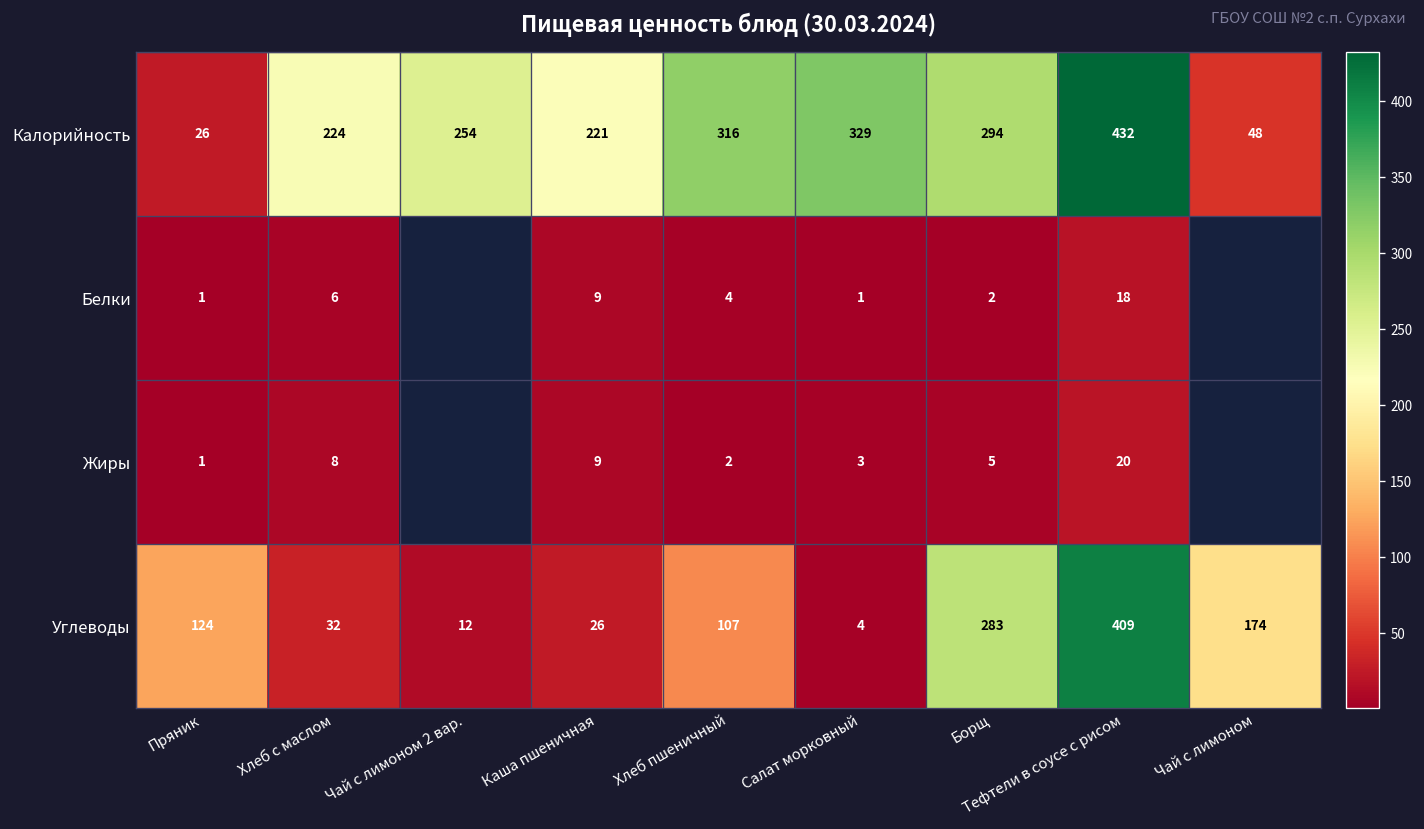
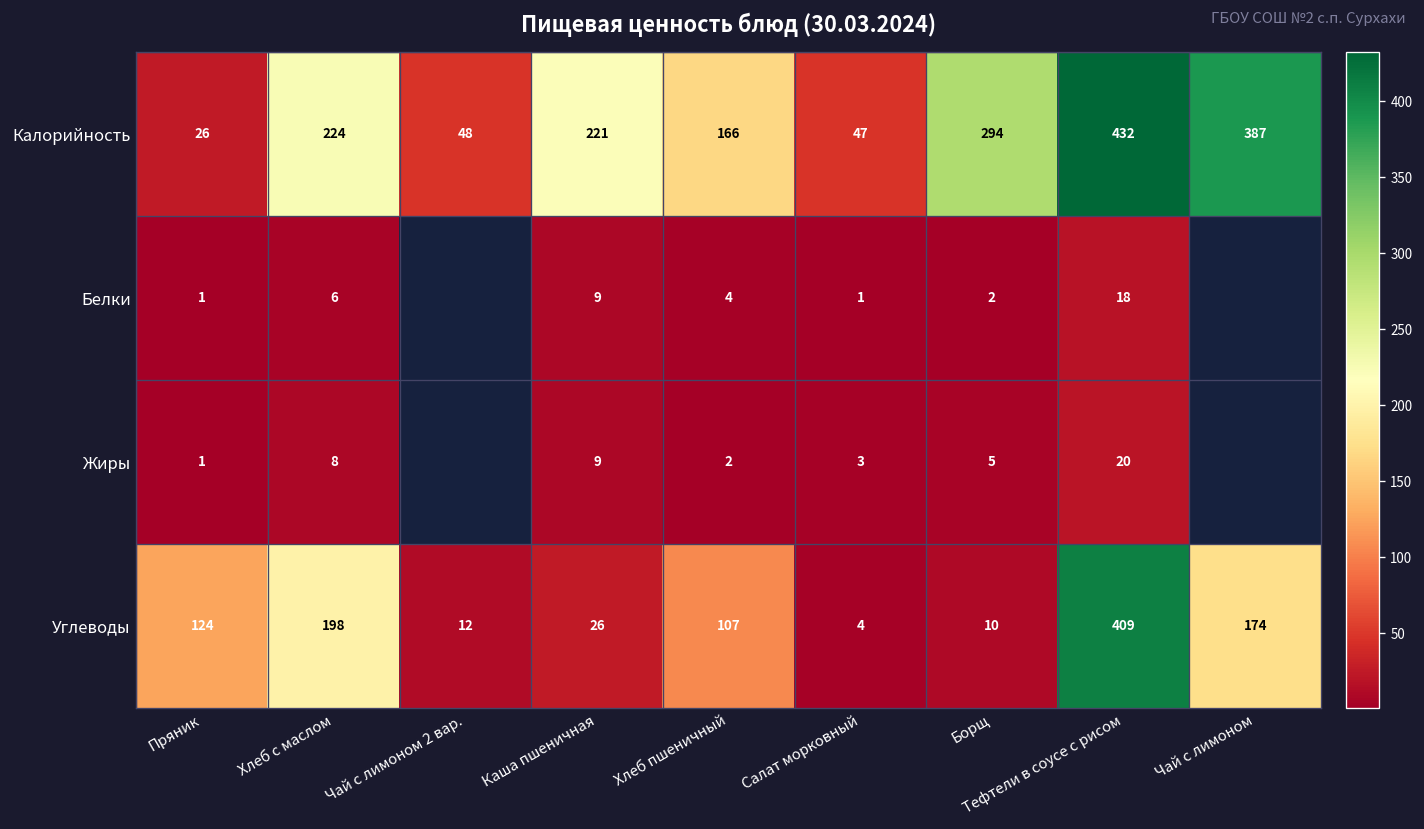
Калорийность, Чай с лимоном 2 вар.: 254 -> 48
Калорийность, Хлеб пшеничный: 316 -> 166
Калорийность, Салат морковный: 329 -> 47
Калорийность, Чай с лимоном: 48 -> 387
Углеводы, Хлеб с маслом: 32 -> 198
Углеводы, Борщ: 283 -> 10
